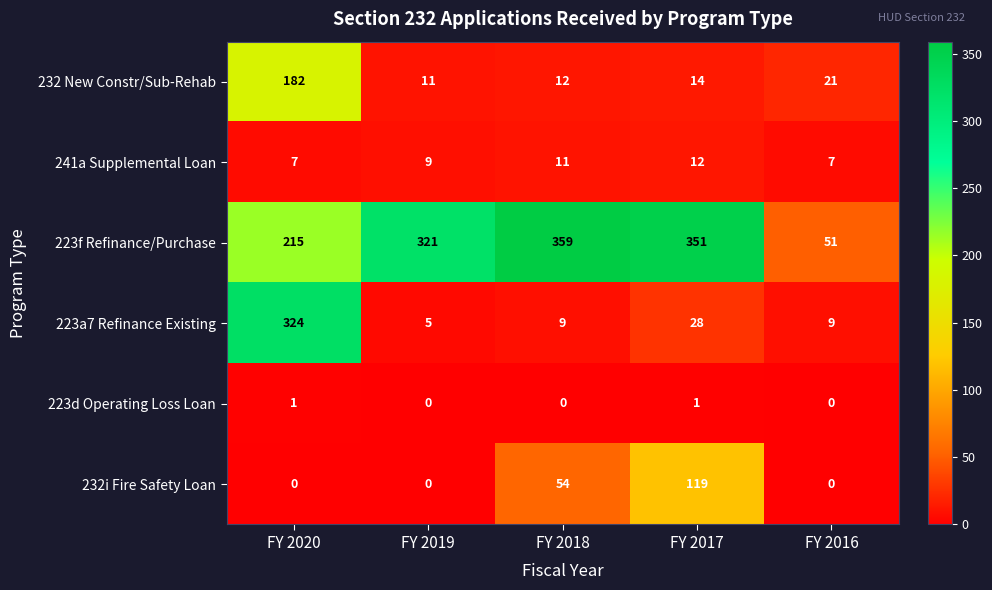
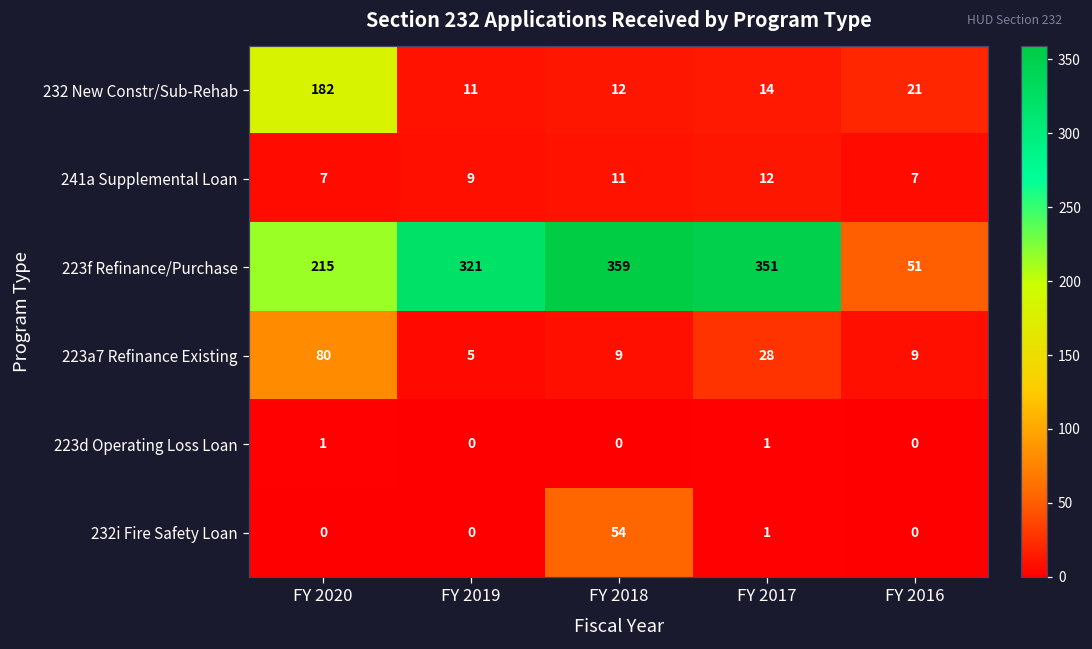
223a7 Refinance Existing, FY 2020: 324 -> 80
232i Fire Safety Loan, FY 2017: 119 -> 1
